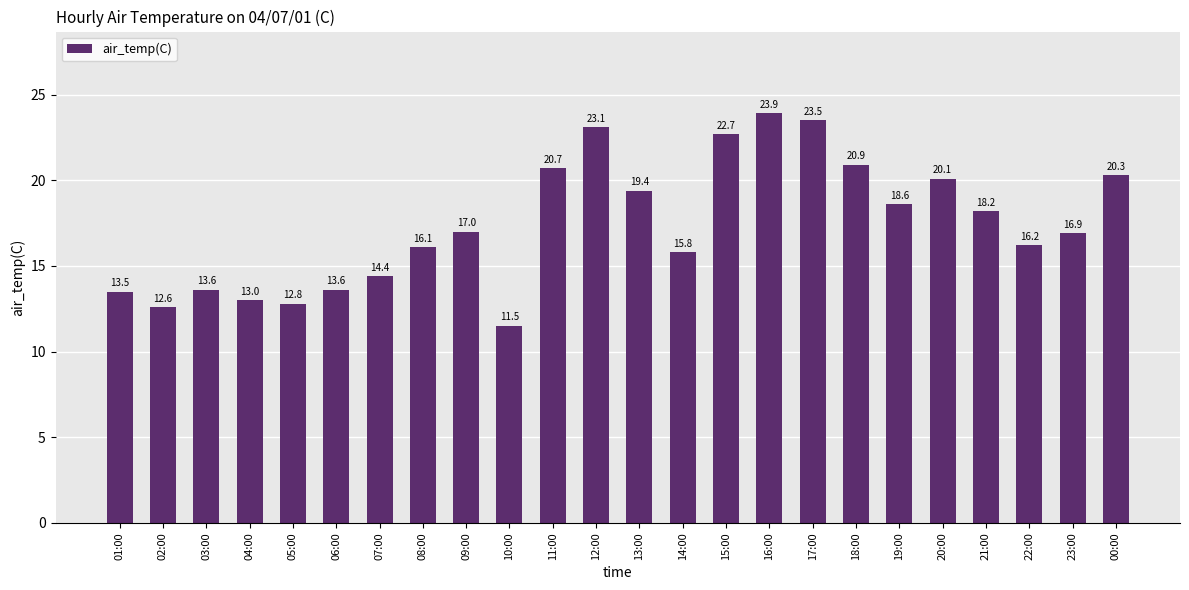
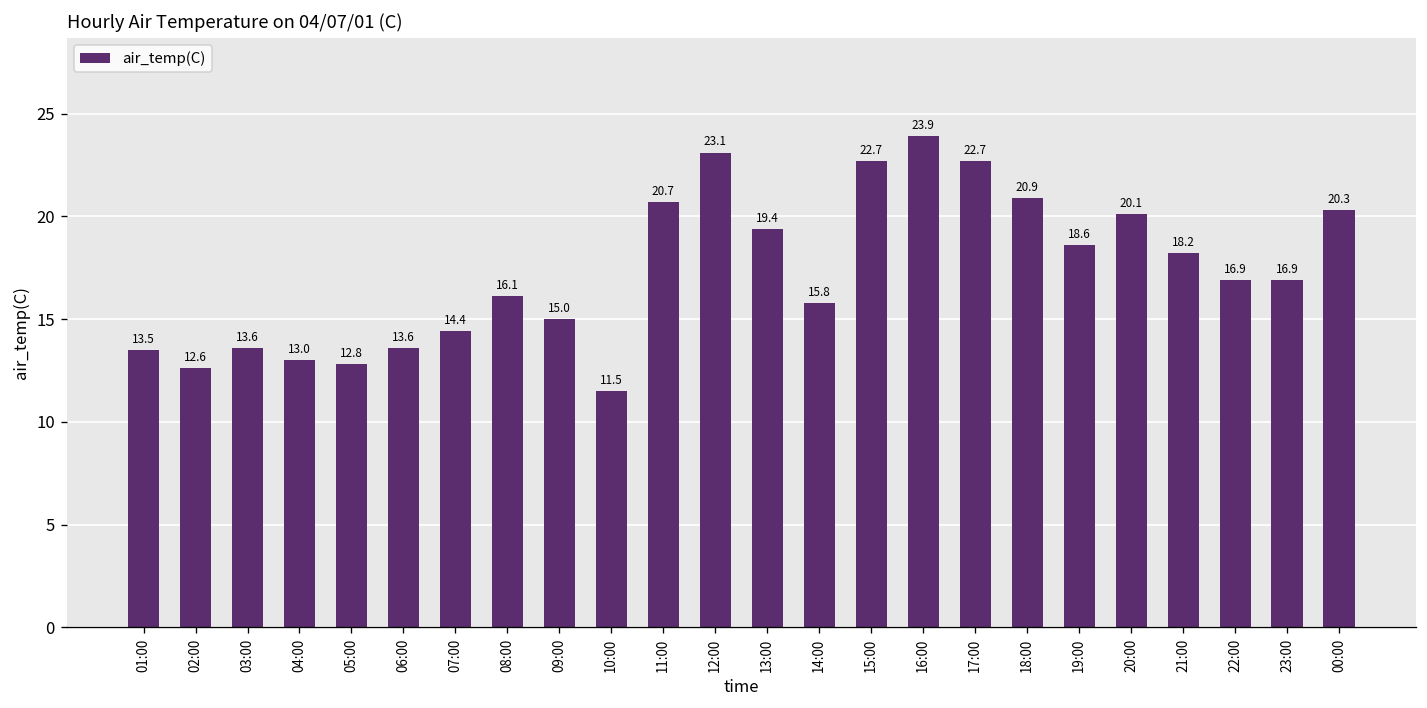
09:00: 17.0 -> 15.0
17:00: 23.5 -> 22.7
22:00: 16.2 -> 16.9
